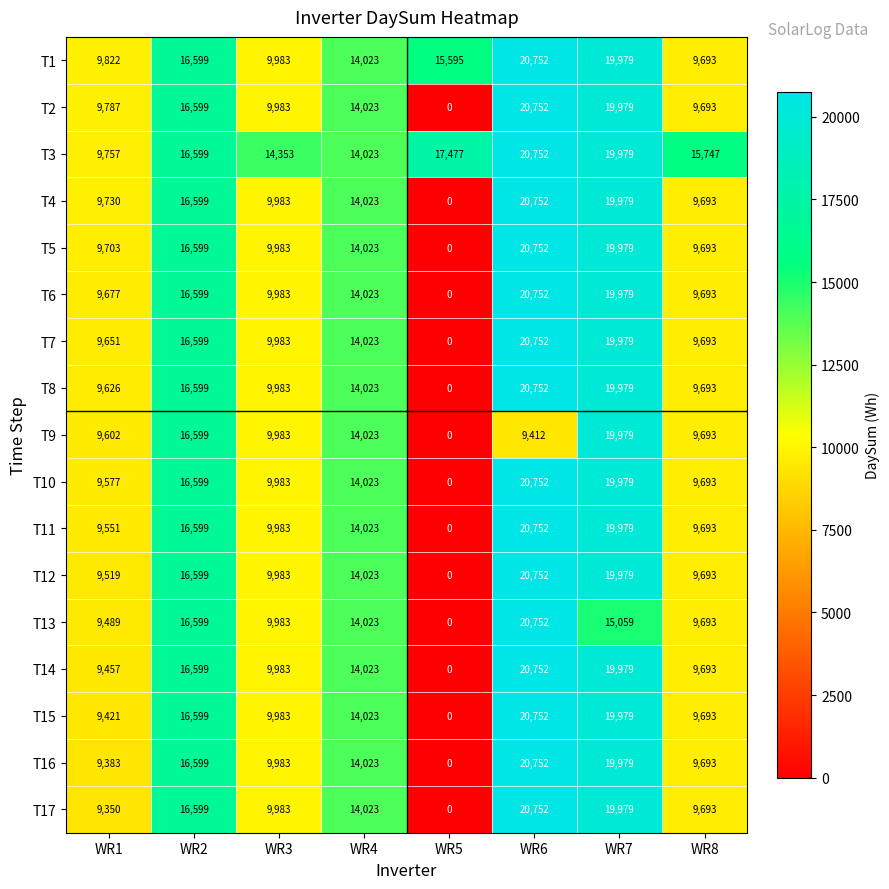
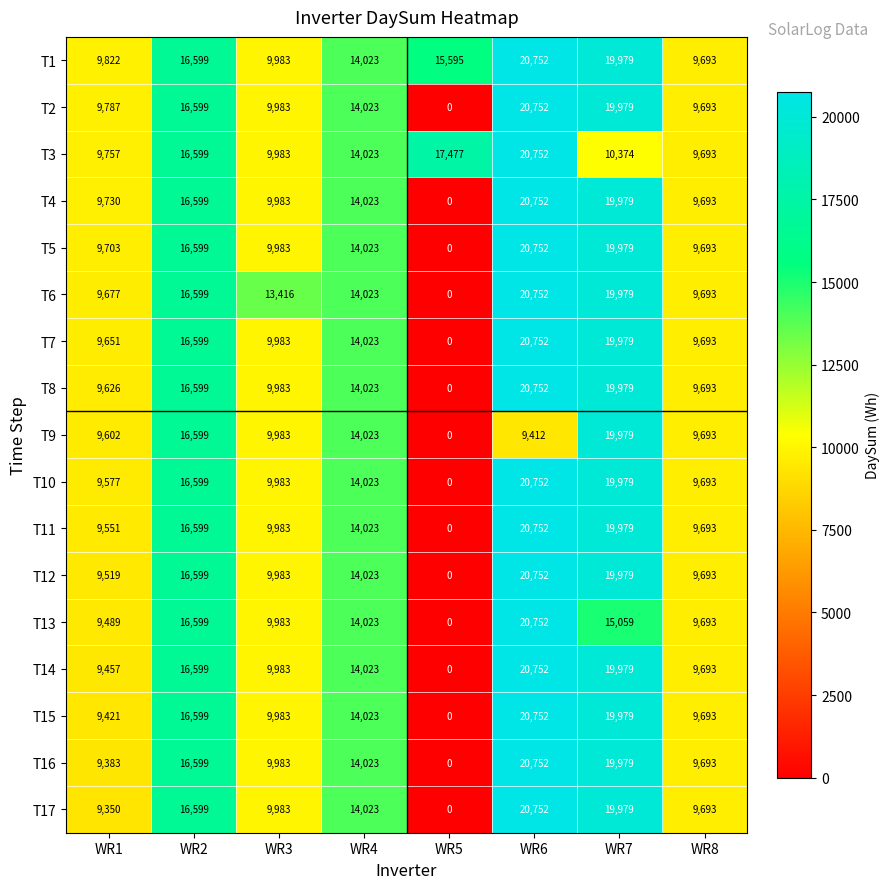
T3, WR3: 14,353 -> 9,983
T3, WR7: 19,979 -> 10,374
T3, WR8: 15,747 -> 9,693
T6, WR3: 9,983 -> 13,416
